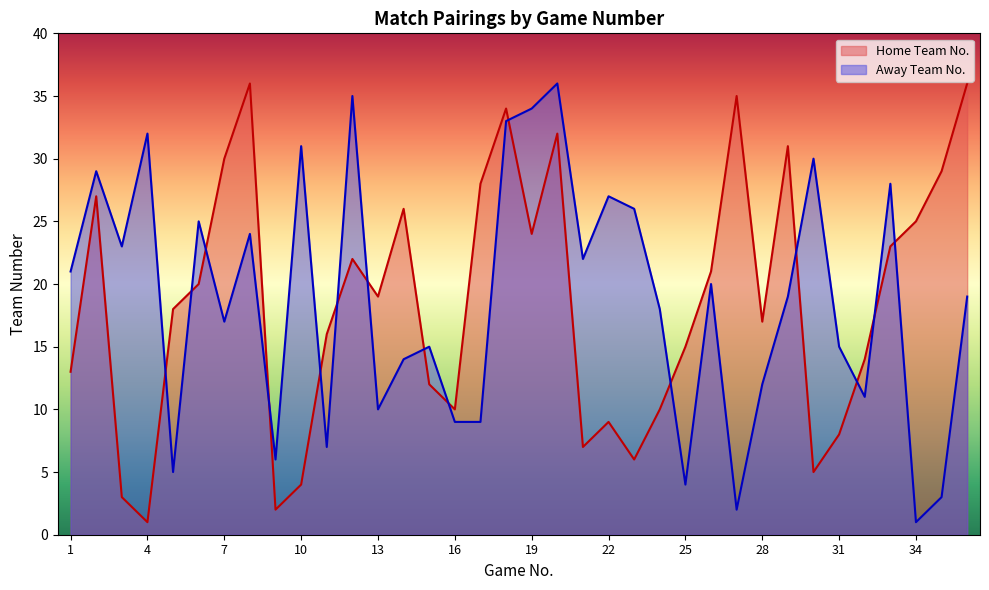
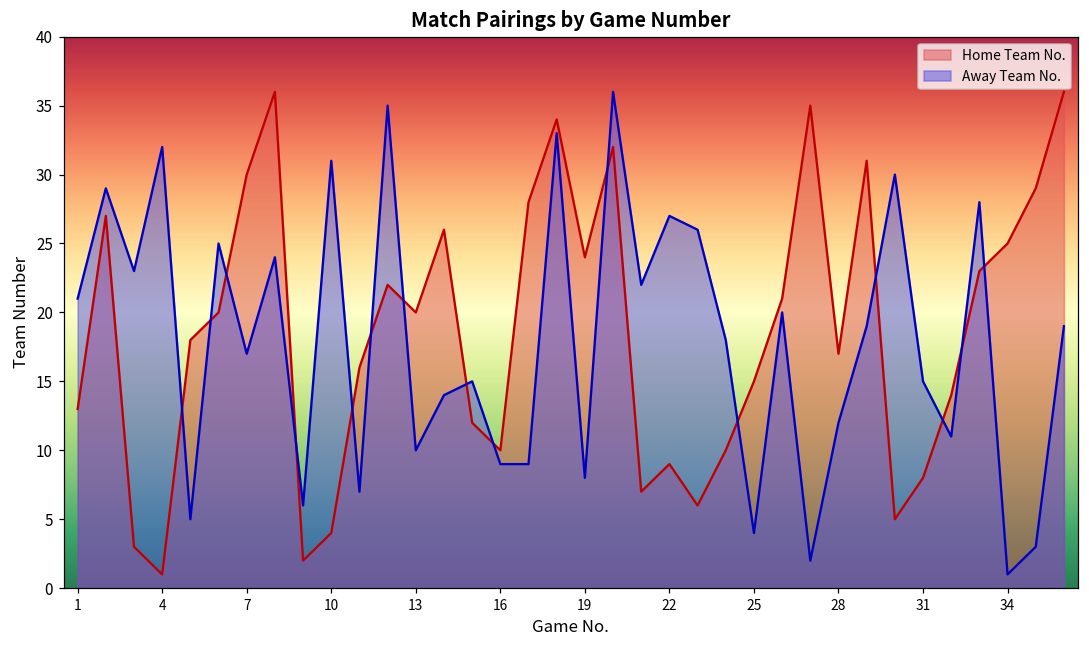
Home Team No., 13: 19 -> 20
Away Team No., 19: 34 -> 8
